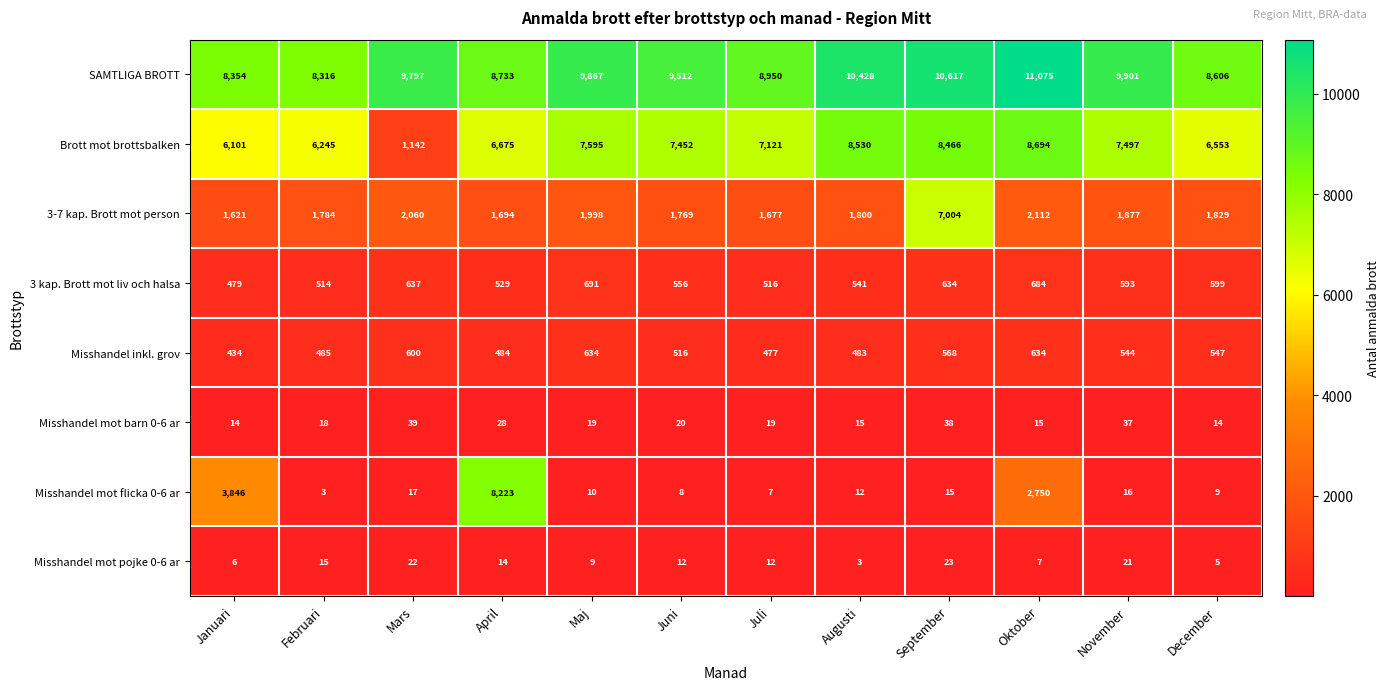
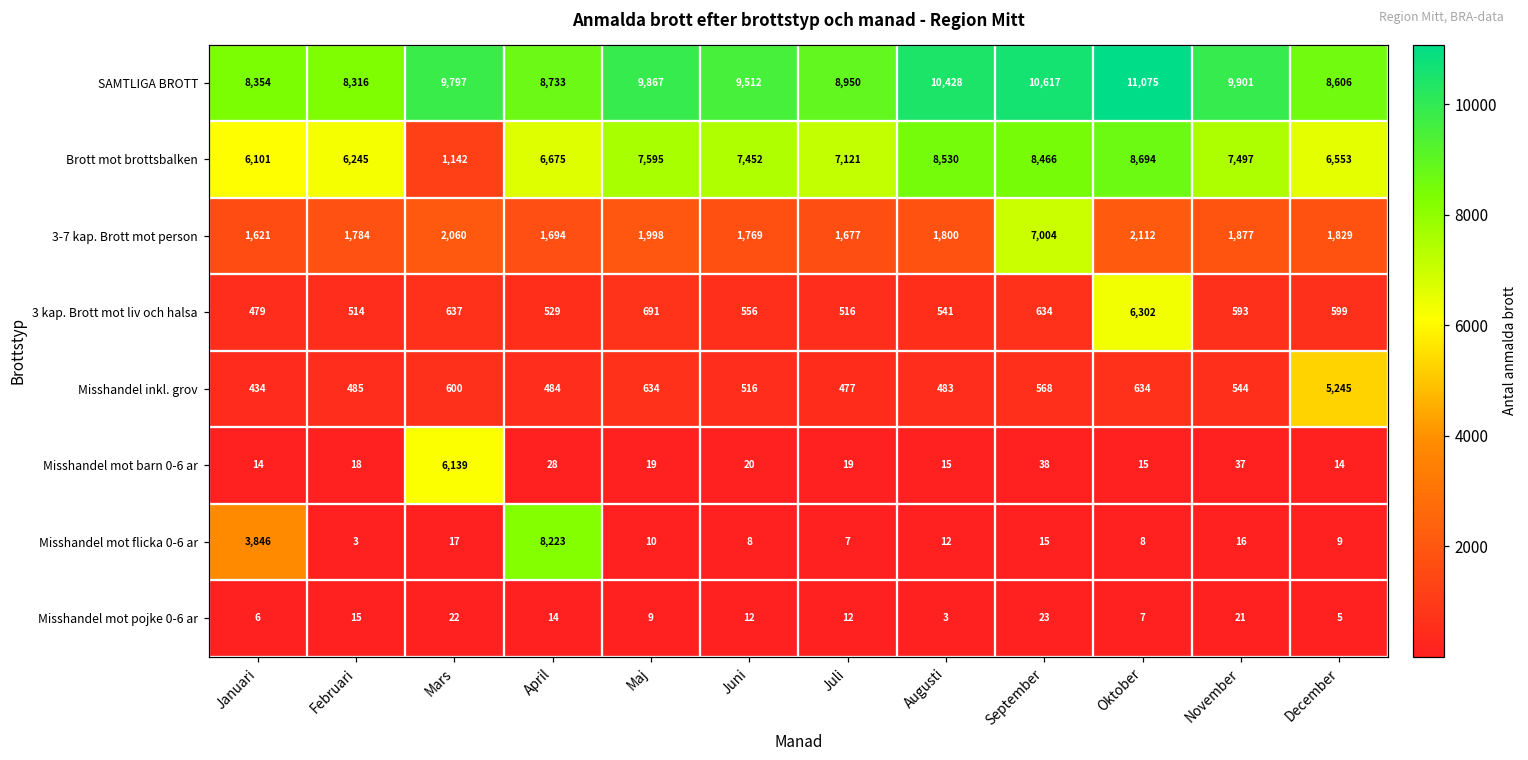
3 kap. Brott mot liv och halsa, Oktober: 684 -> 6,302
Misshandel inkl. grov, December: 547 -> 5,245
Misshandel mot barn 0-6 ar, Mars: 39 -> 6,139
Misshandel mot flicka 0-6 ar, Oktober: 2,750 -> 8
